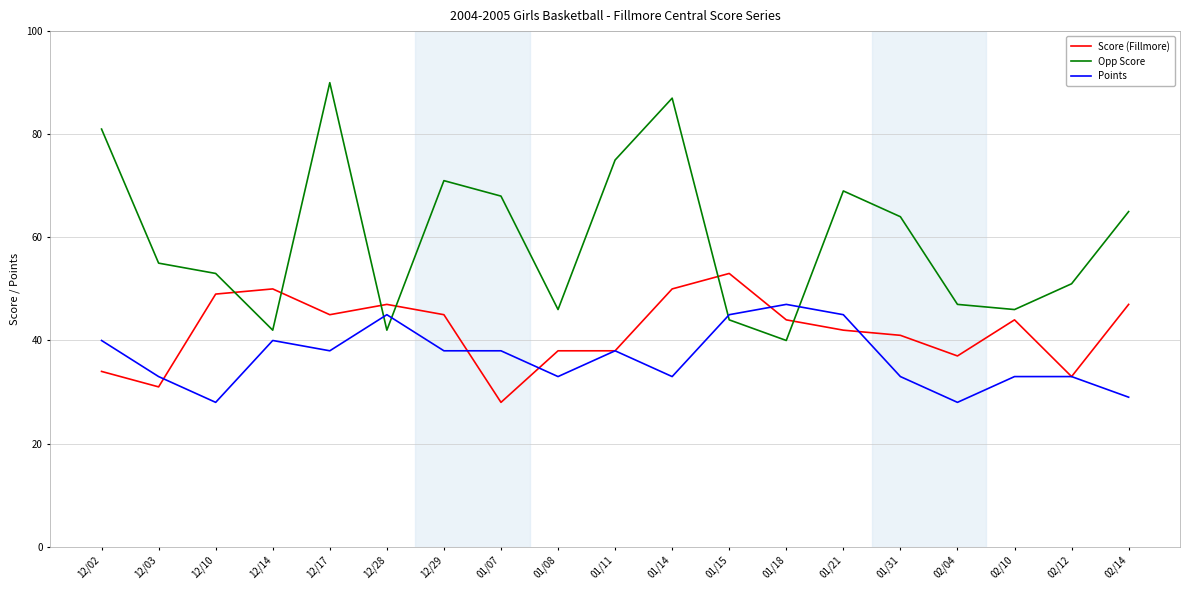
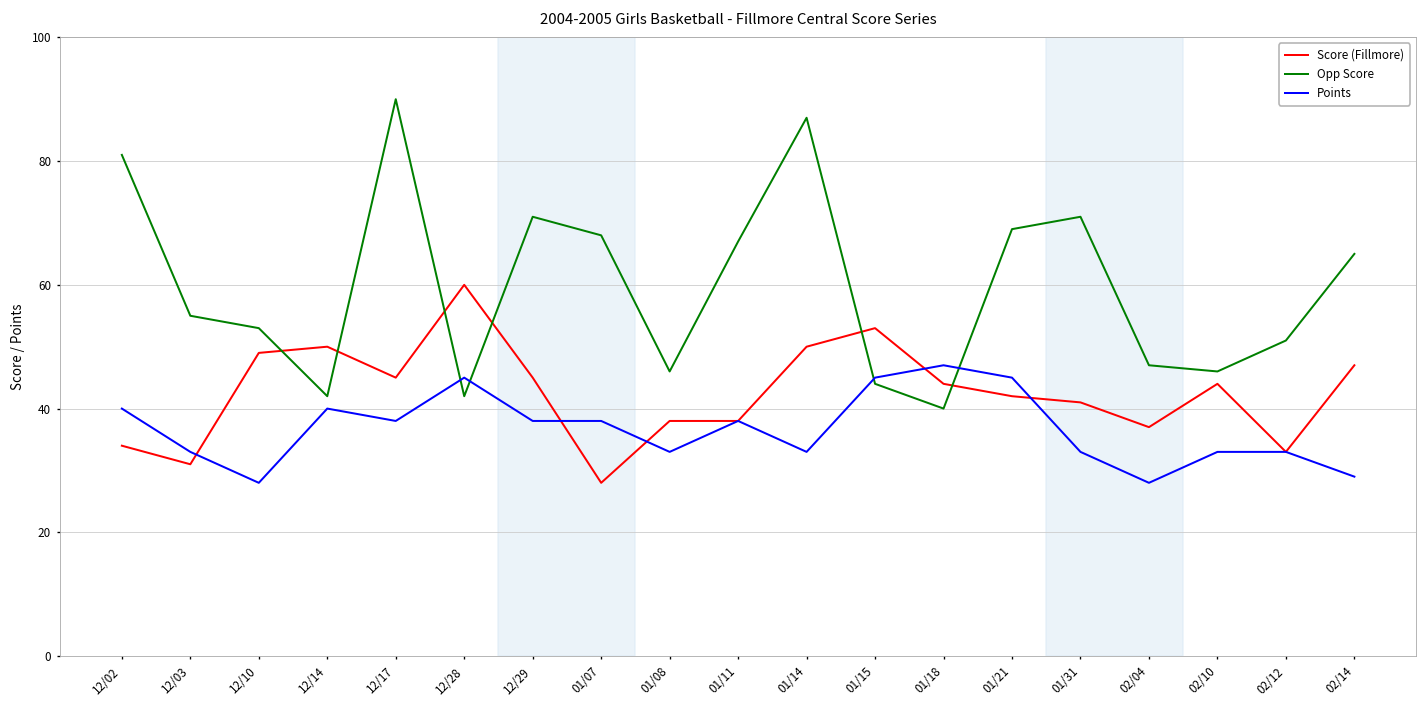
Score (Fillmore), 12/28: 47 -> 60
Opp Score, 01/11: 75 -> 67
Opp Score, 01/31: 64 -> 71
